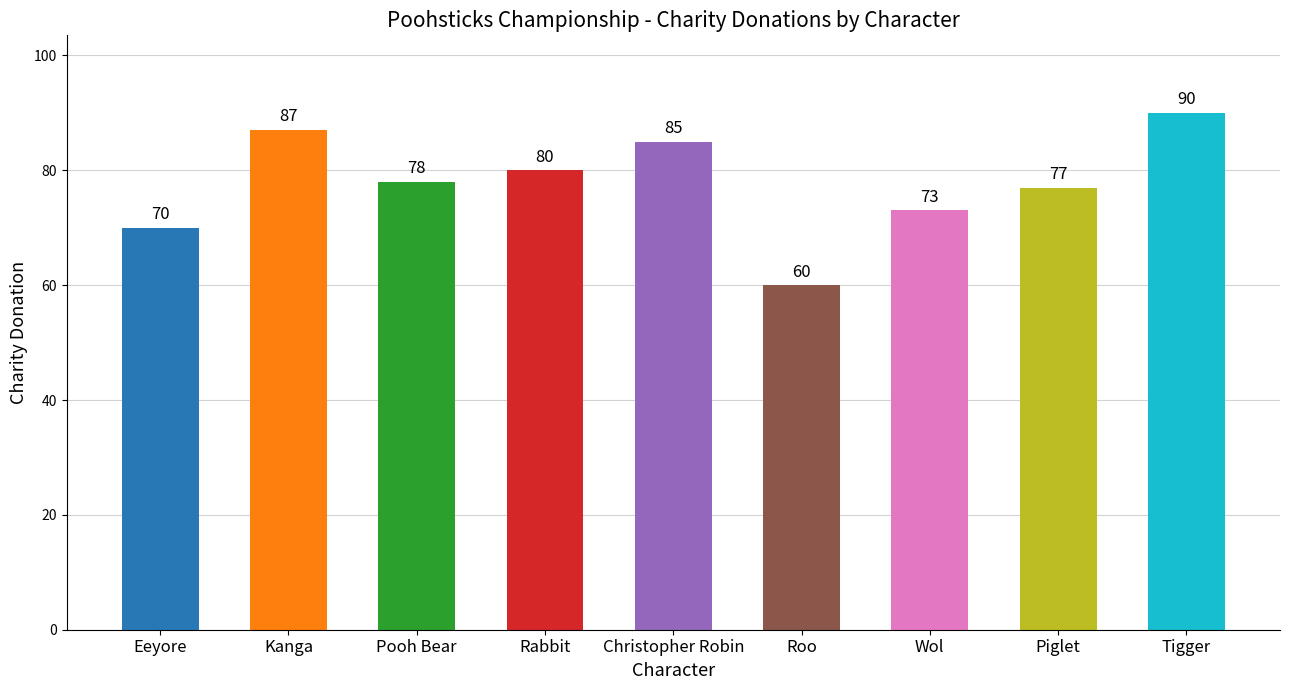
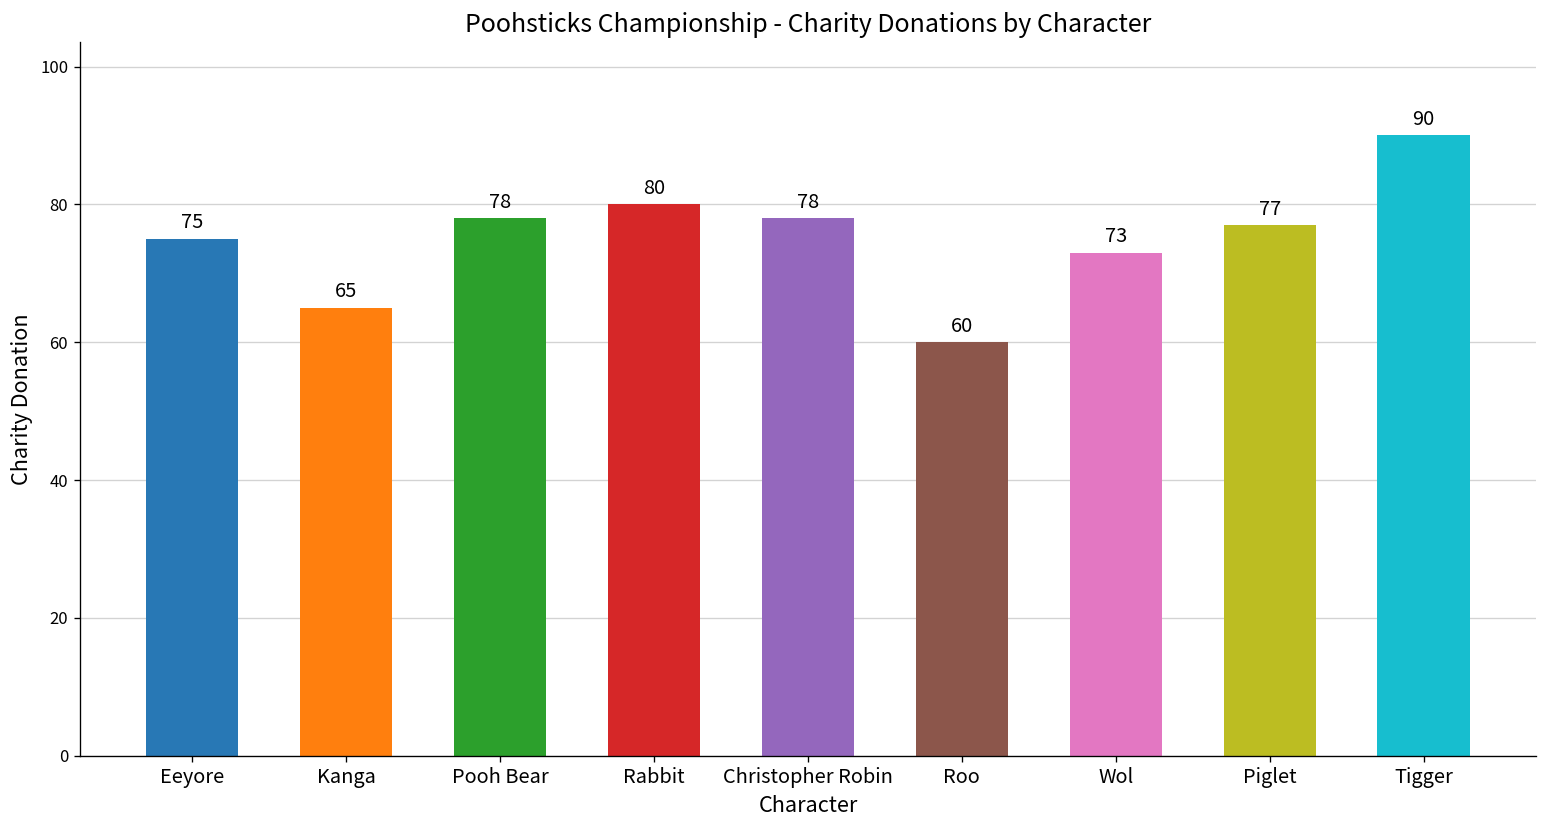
Eeyore: 70 -> 75
Kanga: 87 -> 65
Christopher Robin: 85 -> 78
